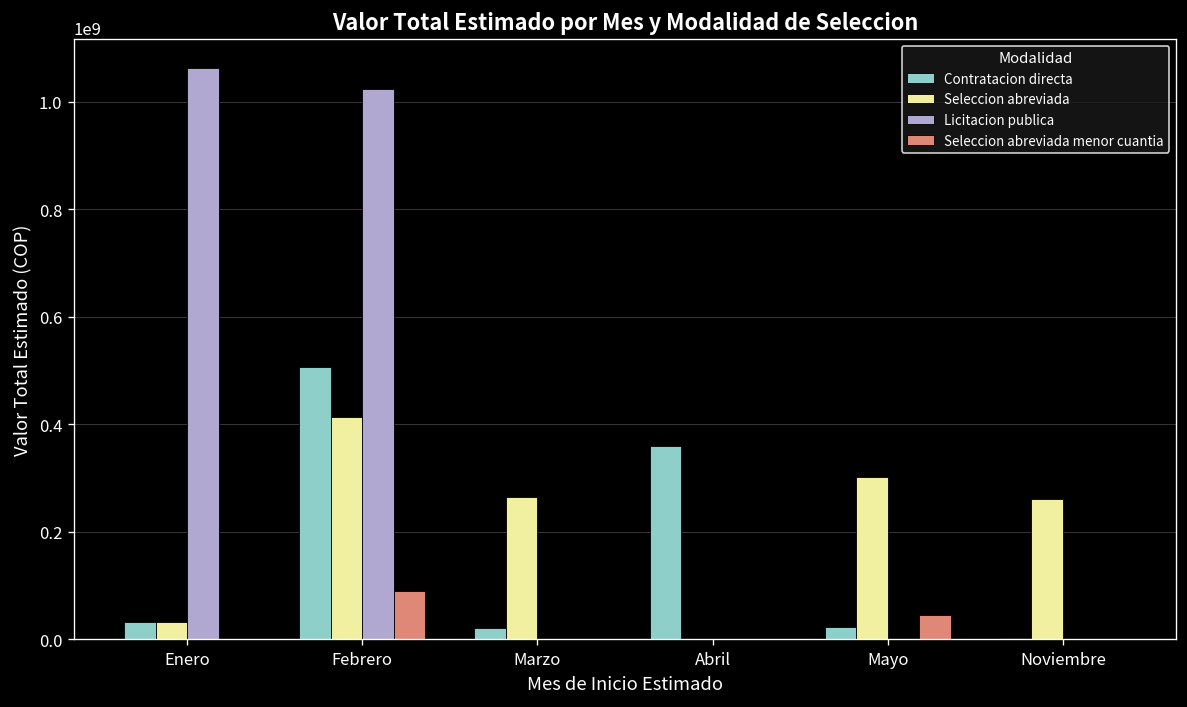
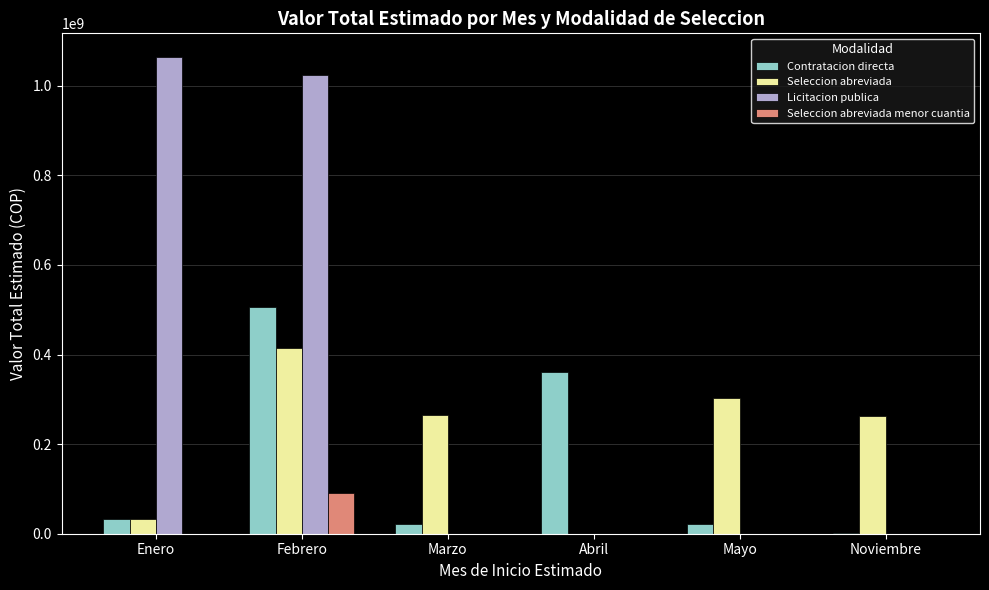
Seleccion abreviada menor cuantia, Mayo: 50000000 -> 0
